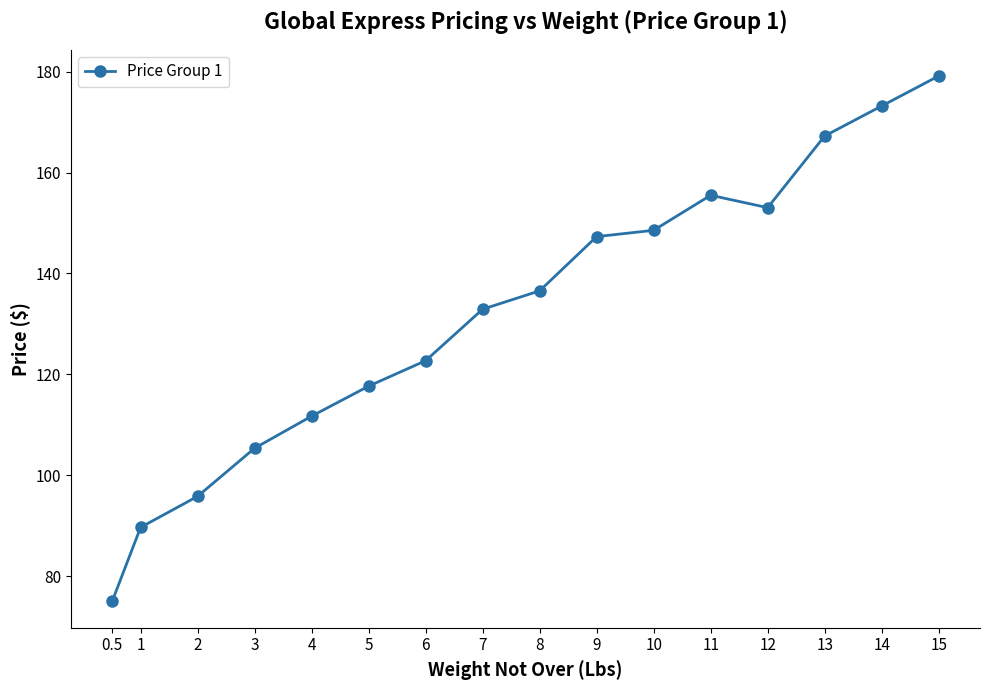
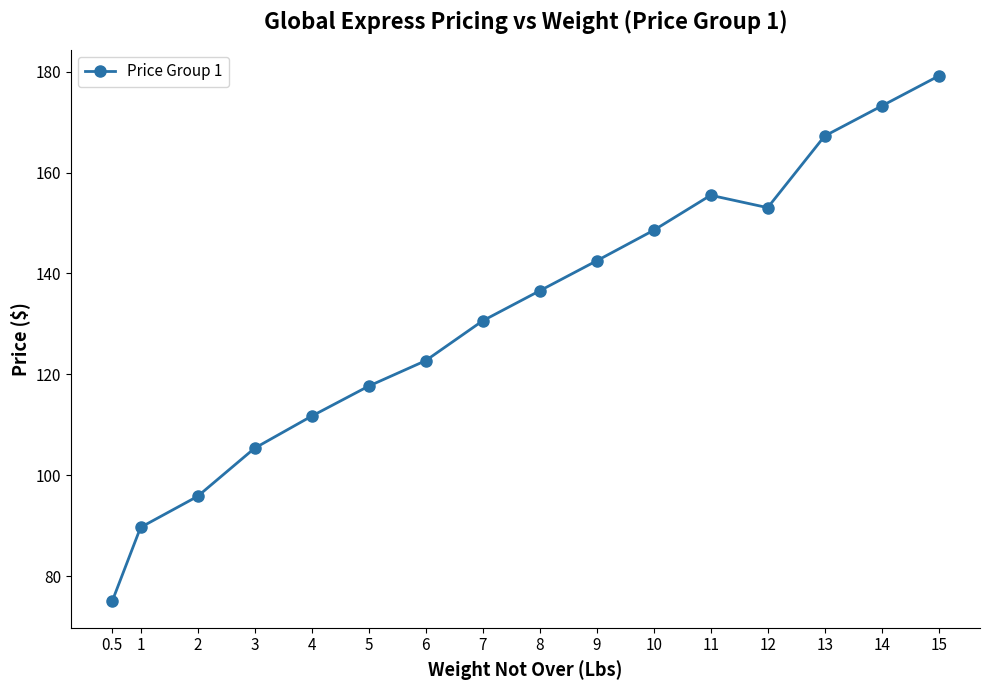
7: 133 -> 131
9: 147 -> 143
